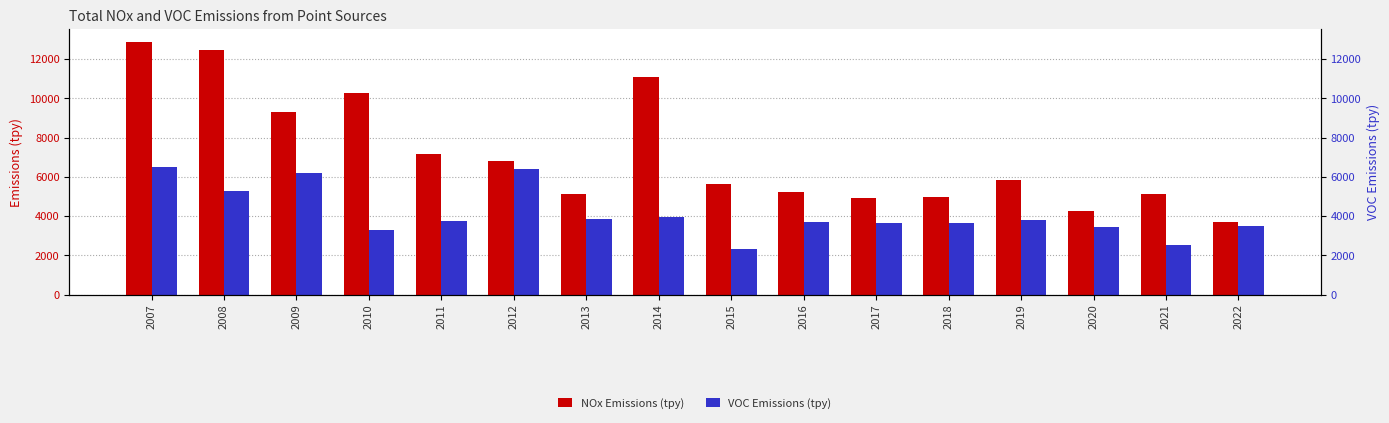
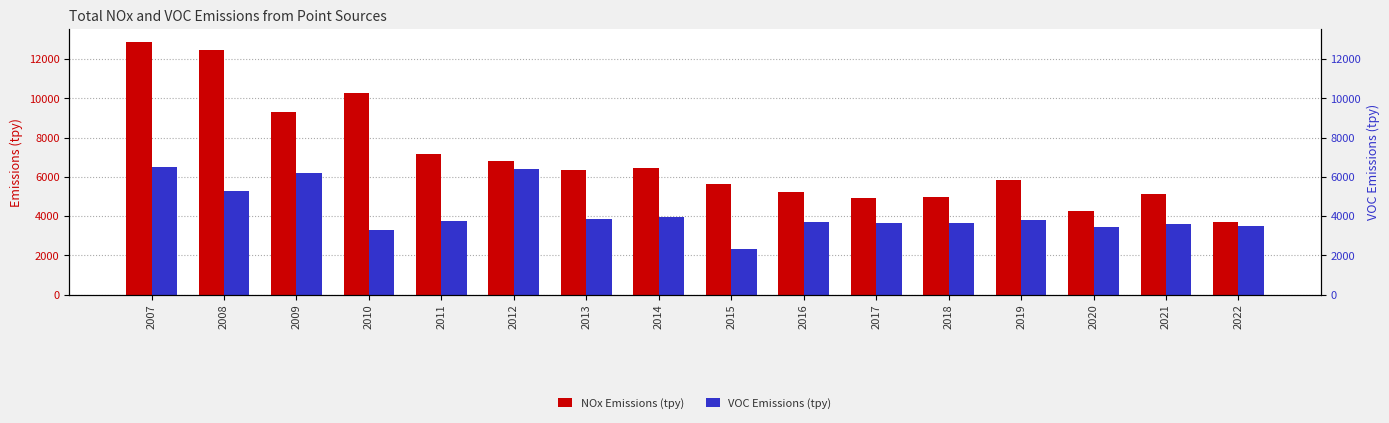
NOx Emissions (tpy), 2013: 5100 -> 6400
NOx Emissions (tpy), 2014: 11100 -> 6500
VOC Emissions (tpy), 2021: 2500 -> 3600
